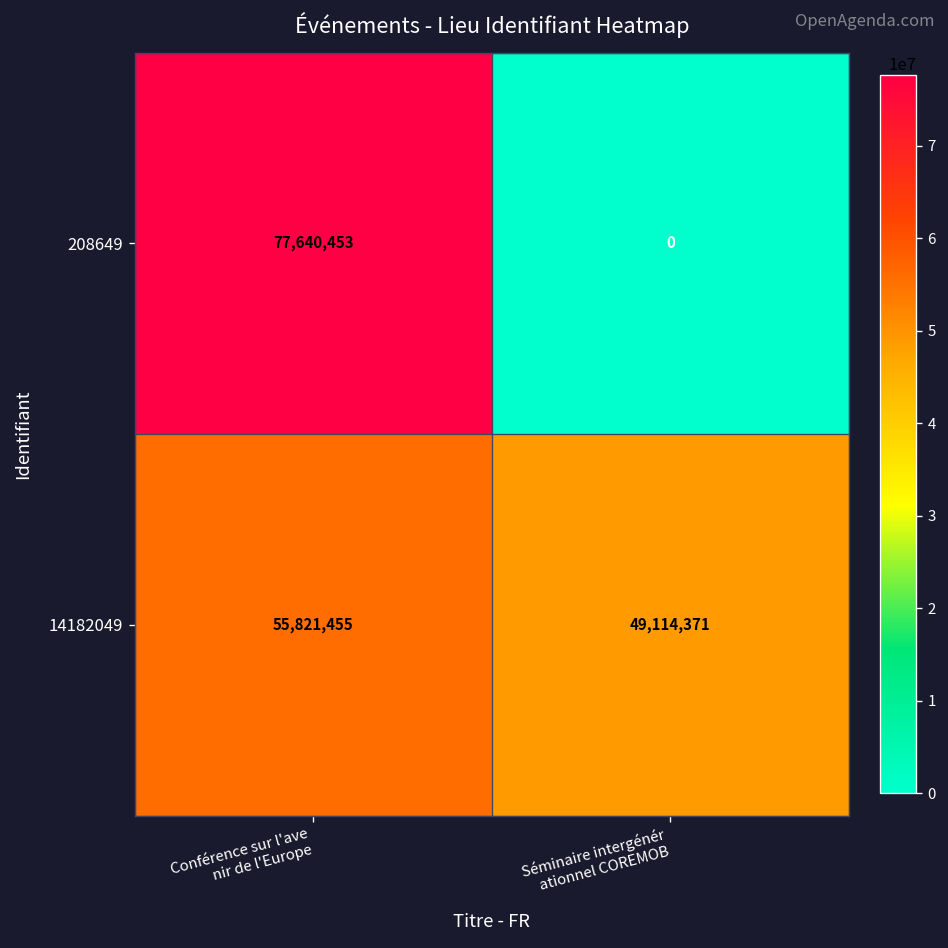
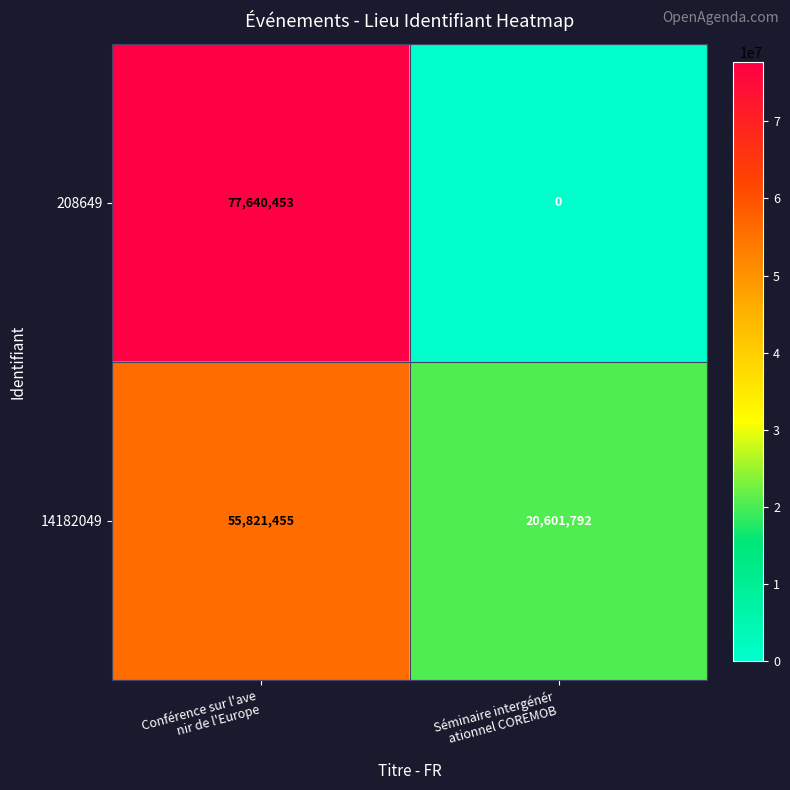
14182049, Séminaire intergénér ationnel COREMOB: 49,114,371 -> 20,601,792
